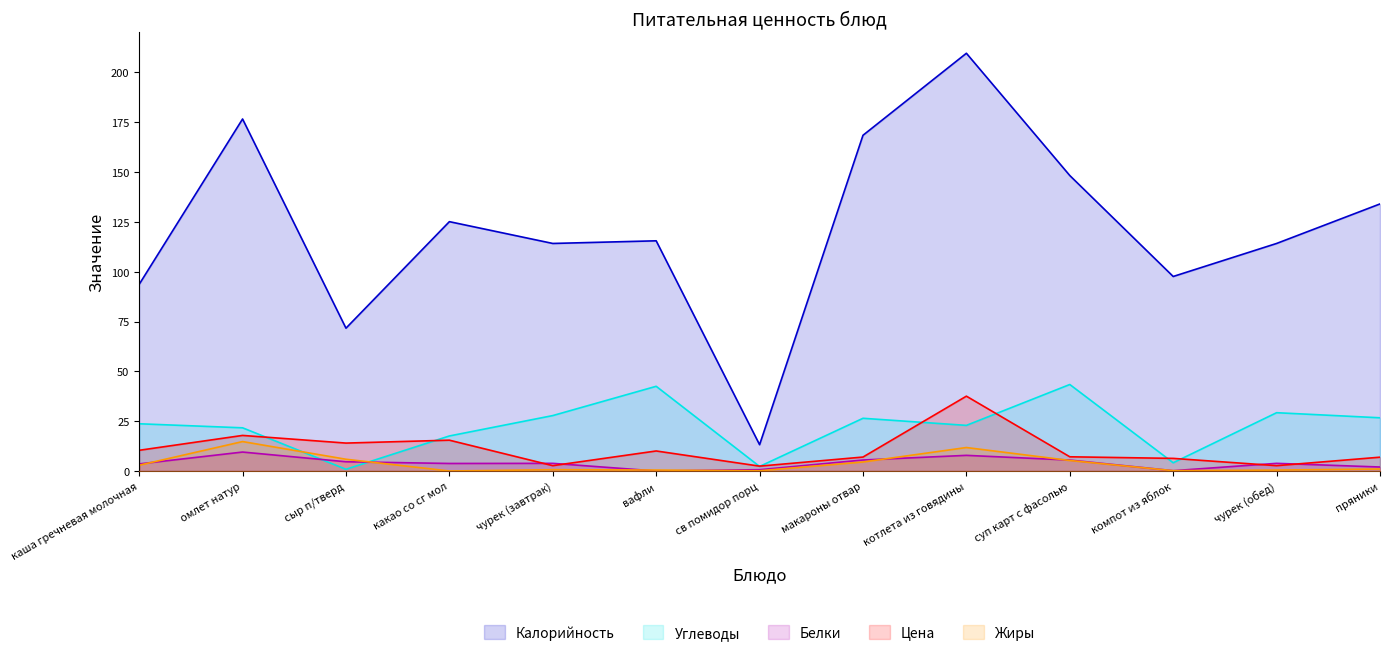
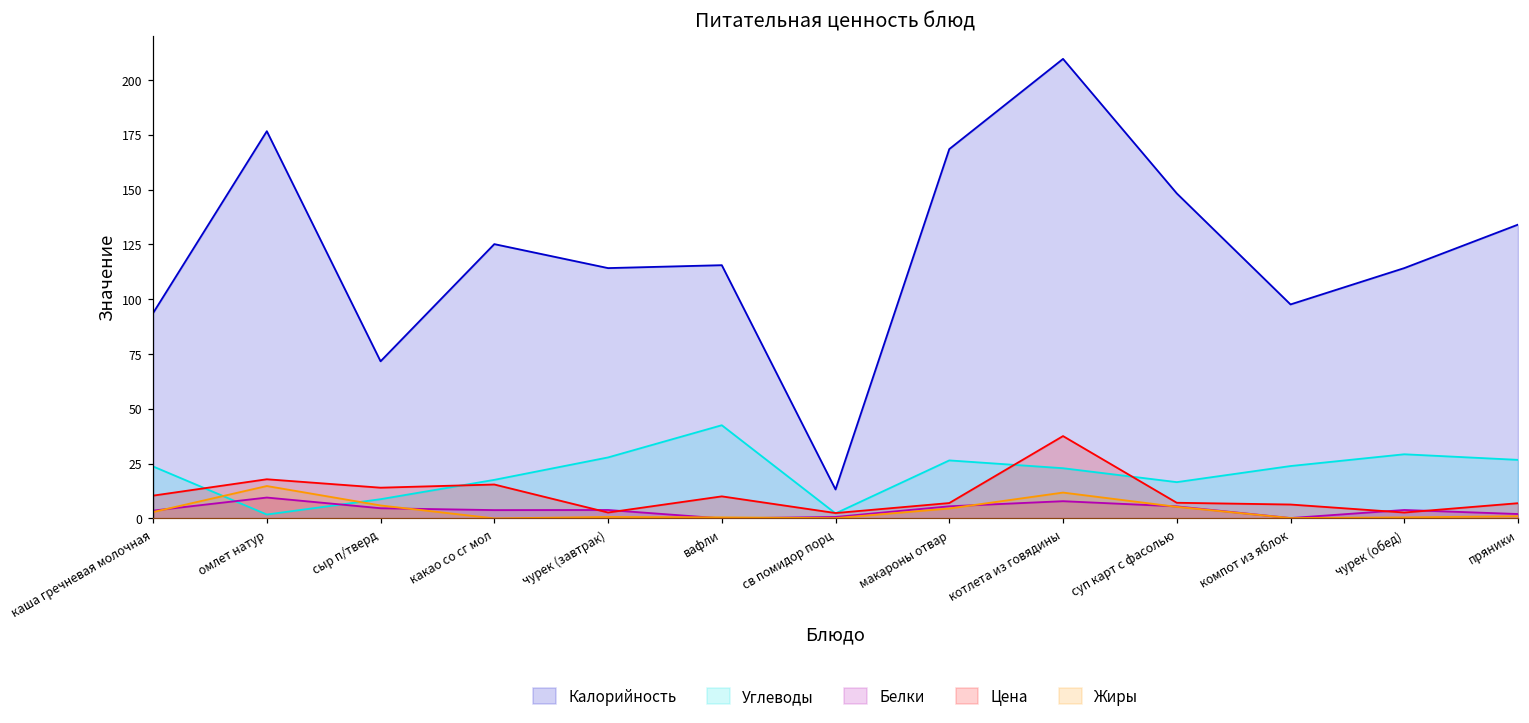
Углеводы, омлет натур: 22 -> 2
Углеводы, сыр п/тверд: 1 -> 9
Углеводы, суп карт с фасолью: 43 -> 17
Углеводы, компот из яблок: 4 -> 24
